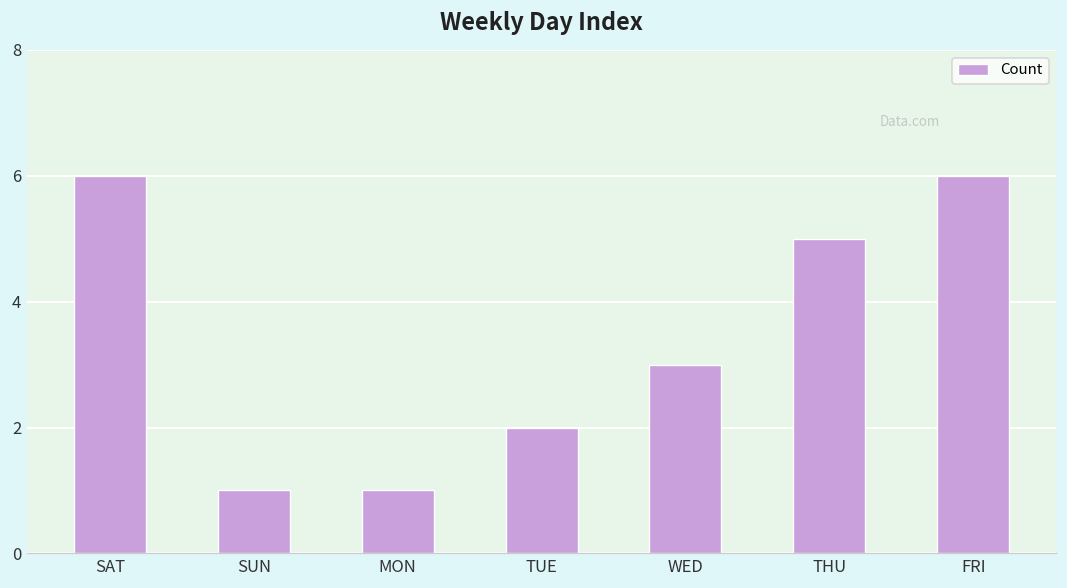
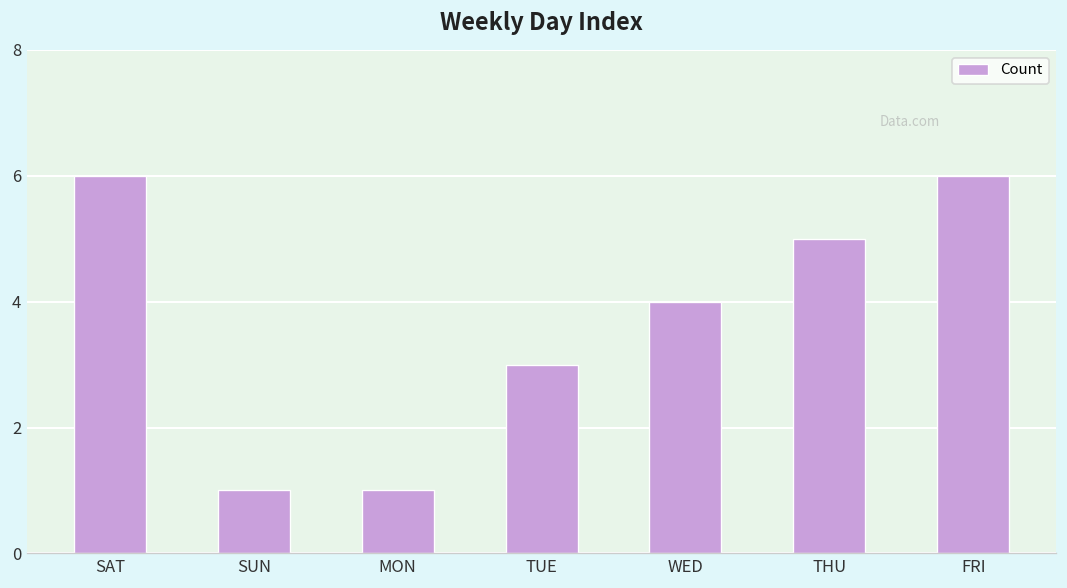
TUE: 2 -> 3
WED: 3 -> 4
